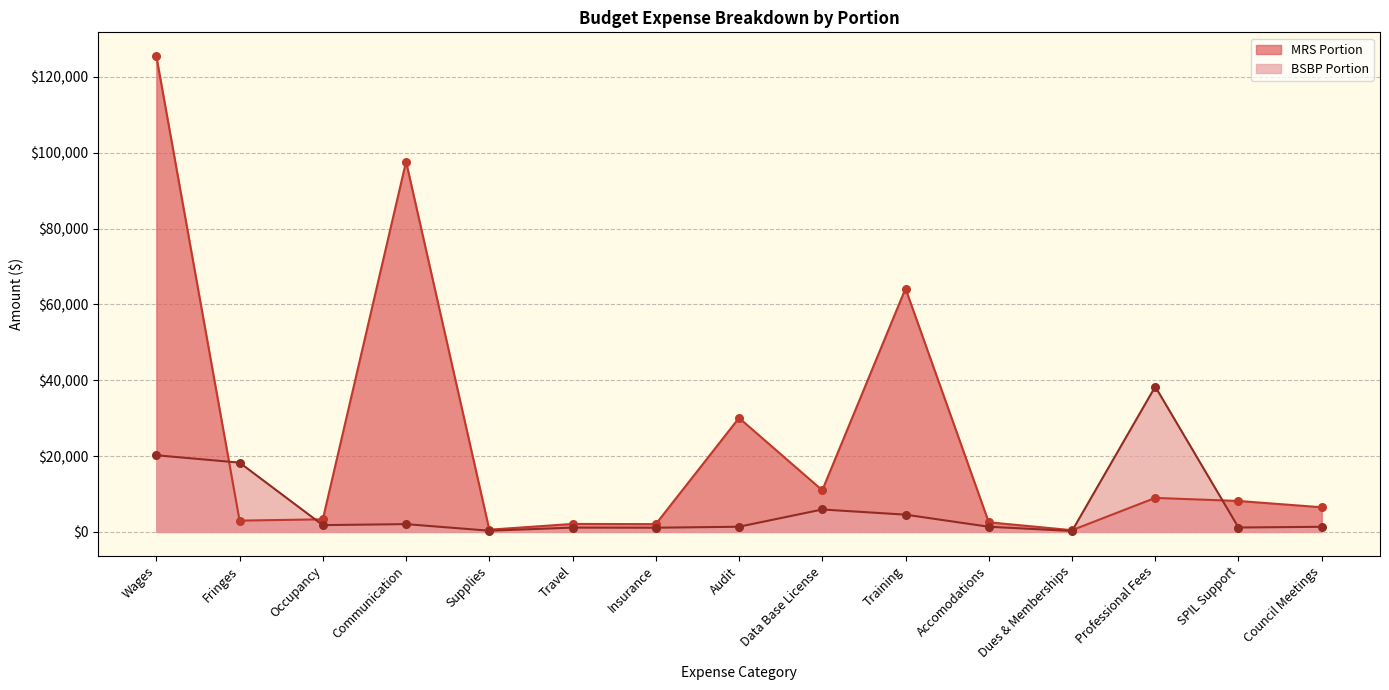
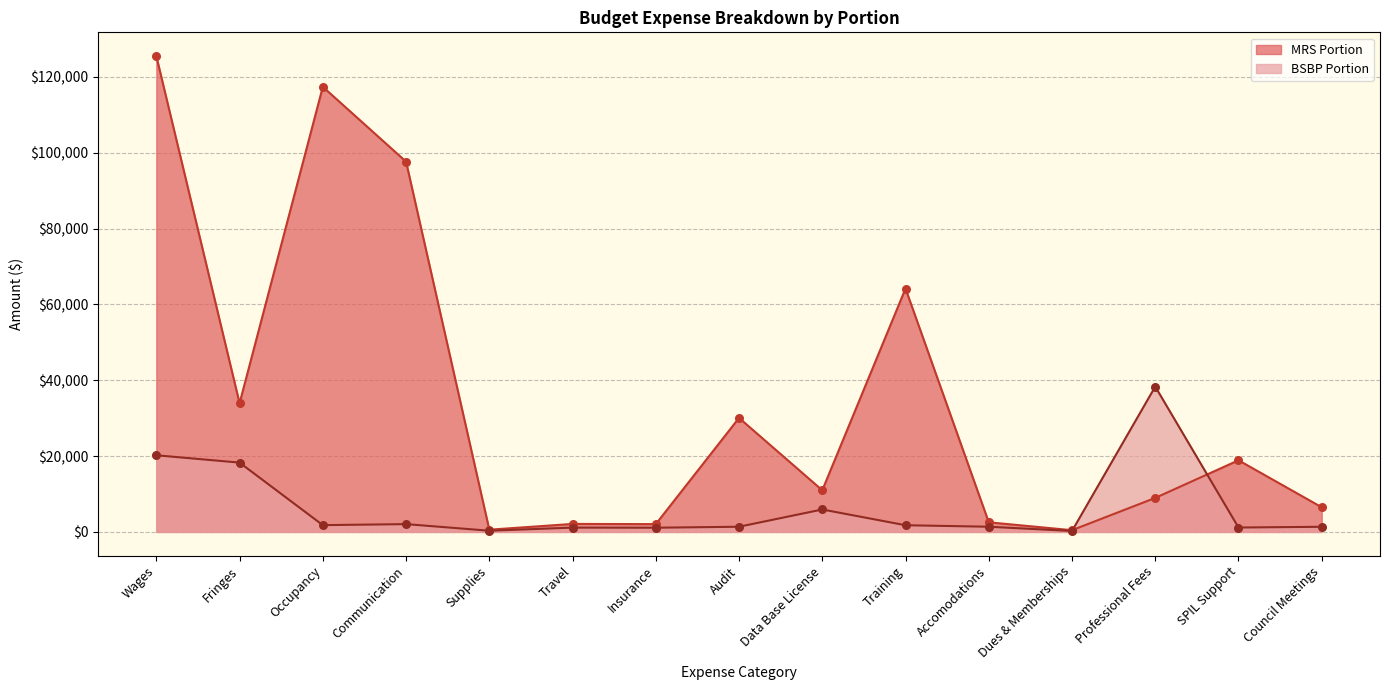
MRS Portion, Fringes: $3,000 -> $34,000
MRS Portion, Occupancy: $3,000 -> $117,000
BSBP Portion, Training: $5,000 -> $2,000
MRS Portion, SPIL Support: $8,000 -> $19,000
